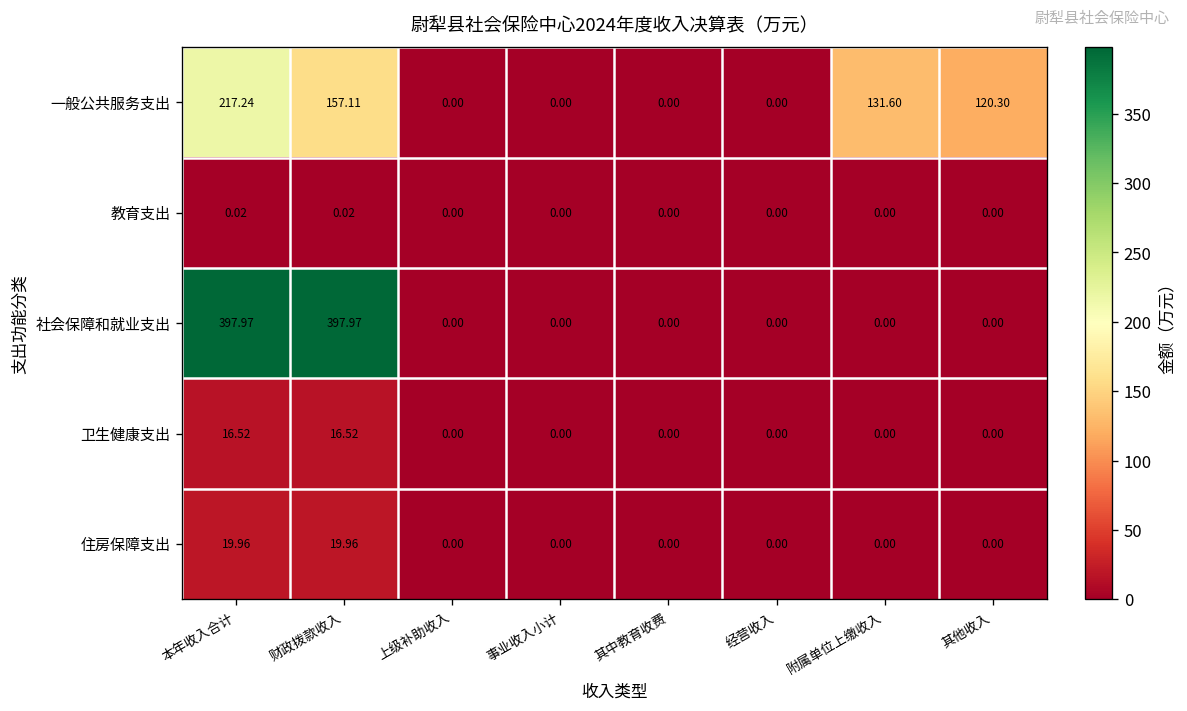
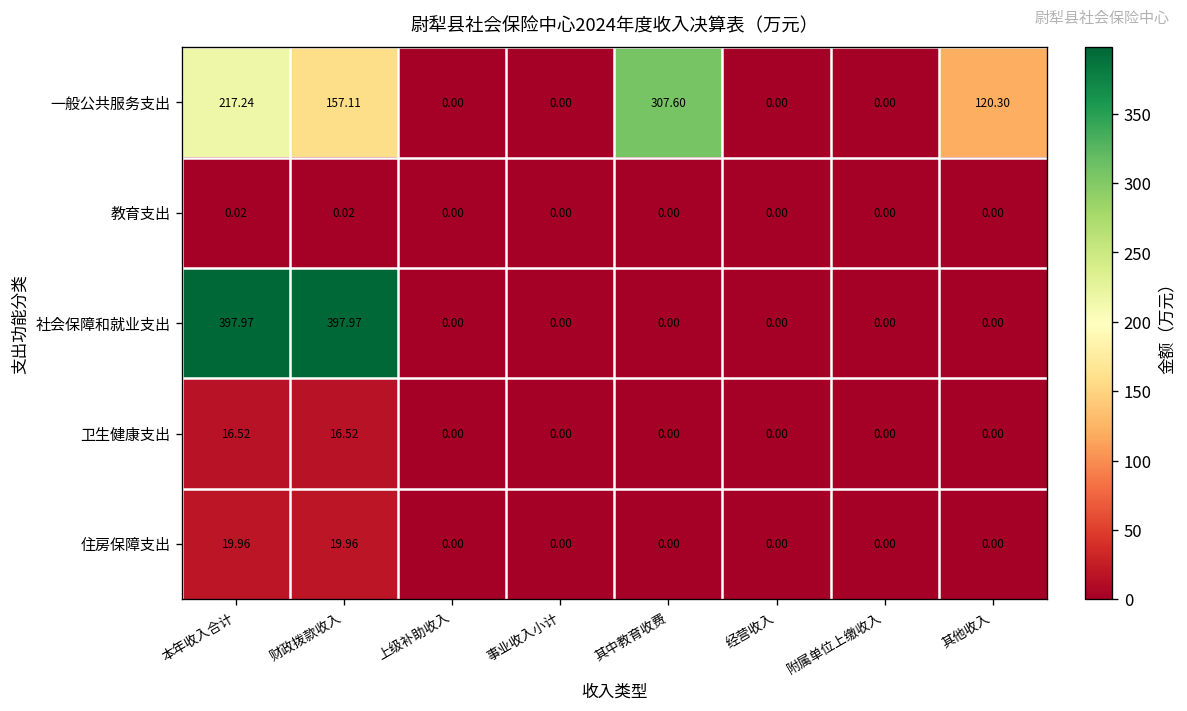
一般公共服务支出, 其中教育收费: 0.00 -> 307.60
一般公共服务支出, 附属单位上缴收入: 131.60 -> 0.00
